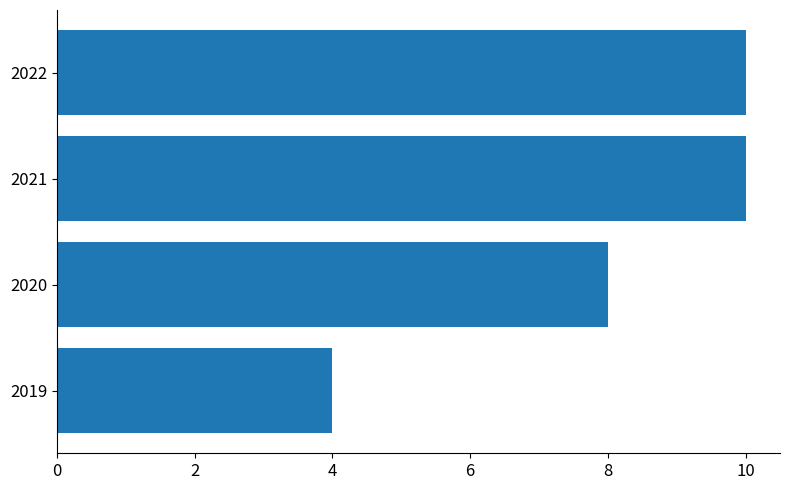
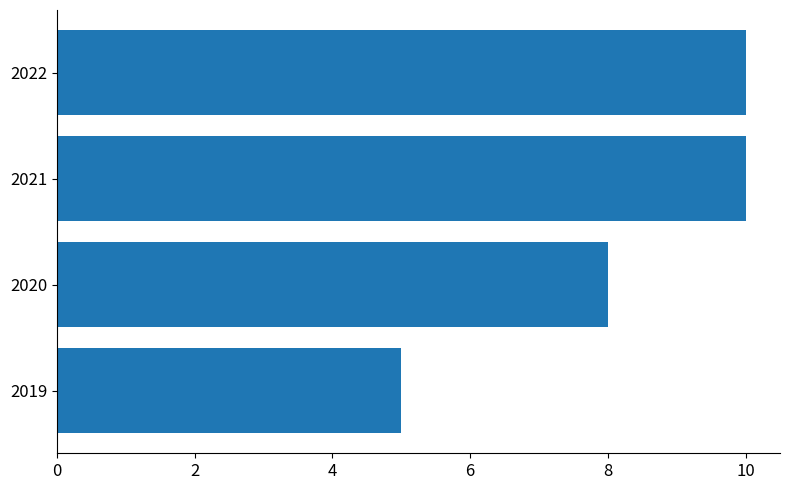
2019: 4 -> 5
